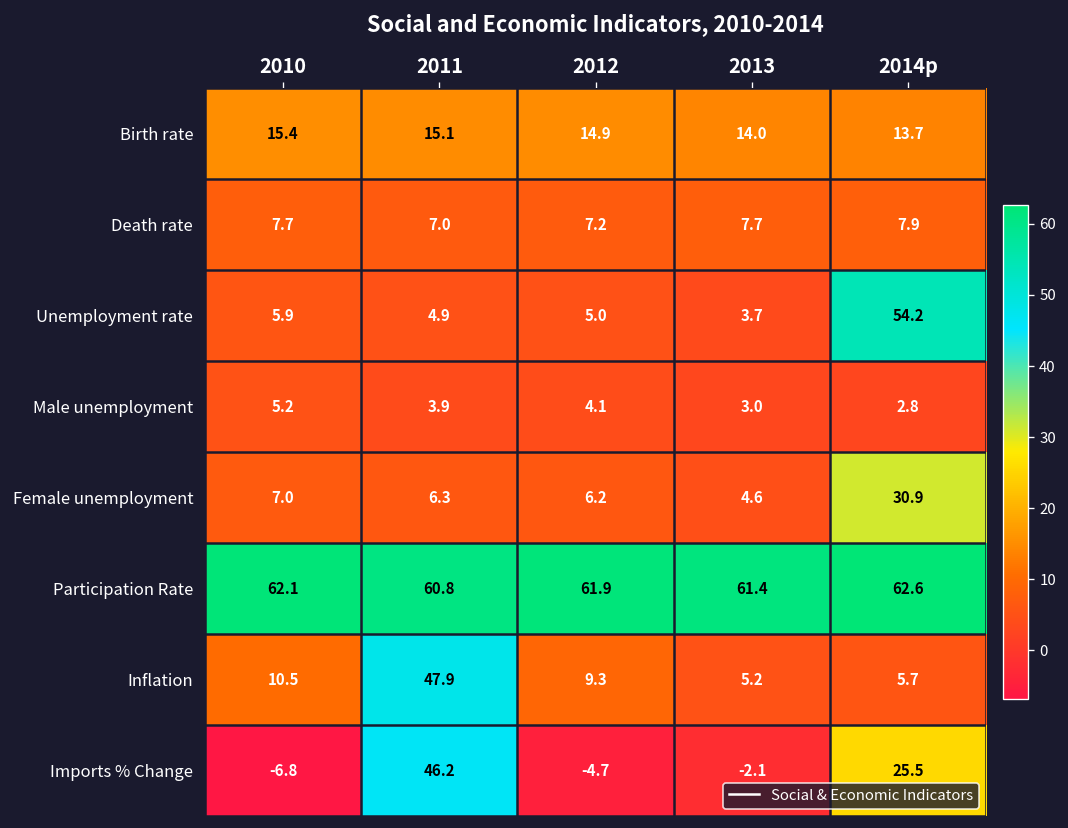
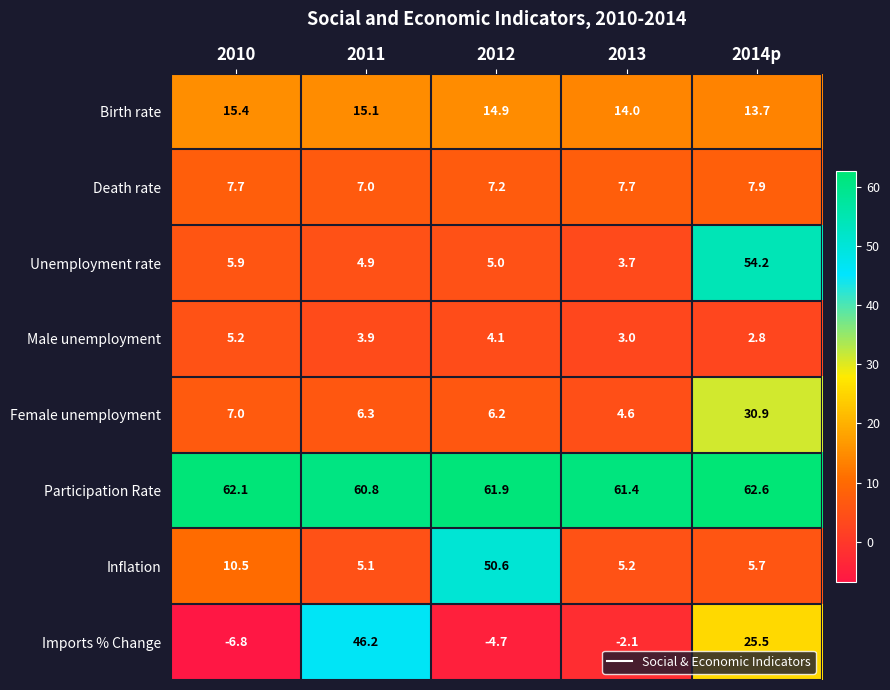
Inflation, 2011: 47.9 -> 5.1
Inflation, 2012: 9.3 -> 50.6
